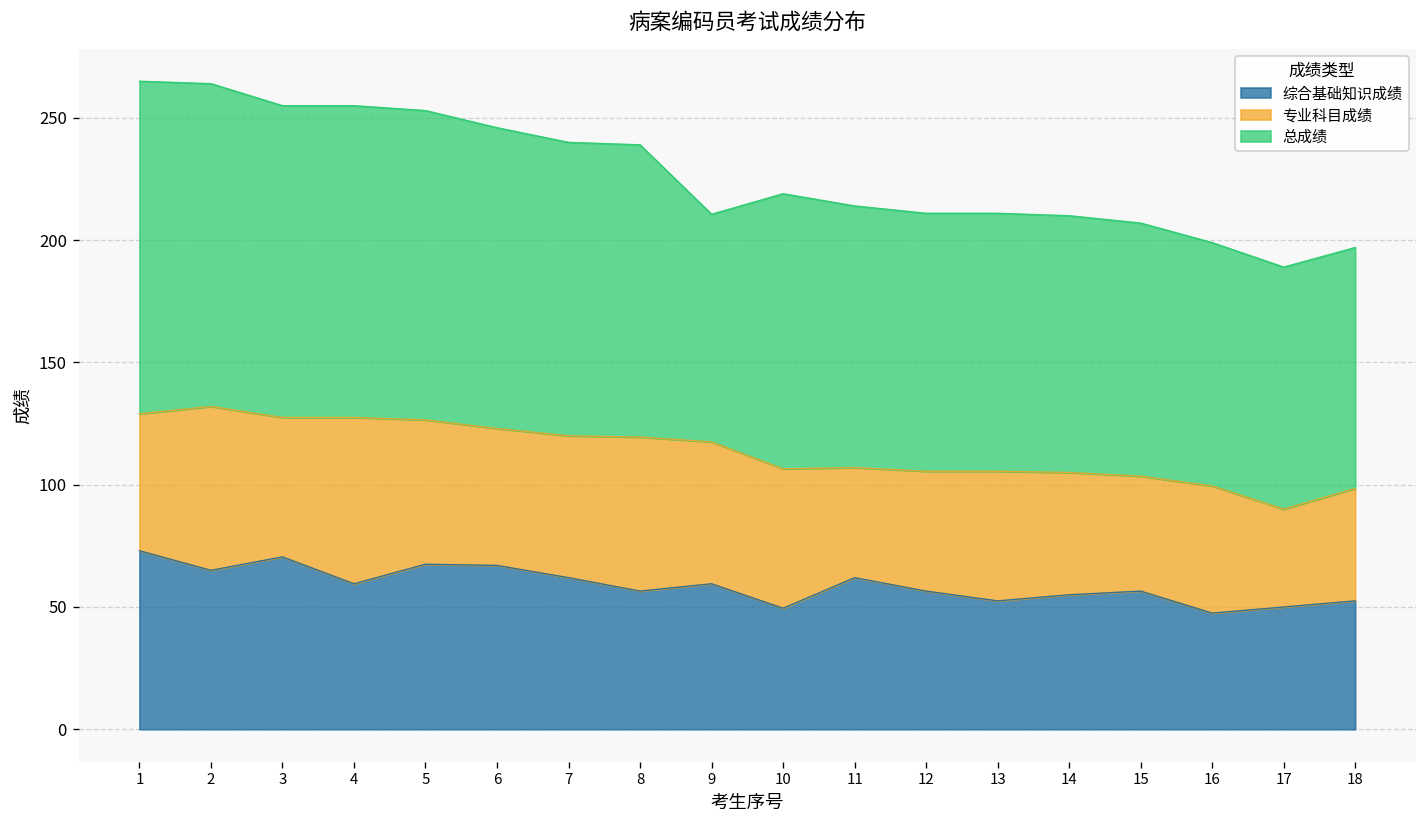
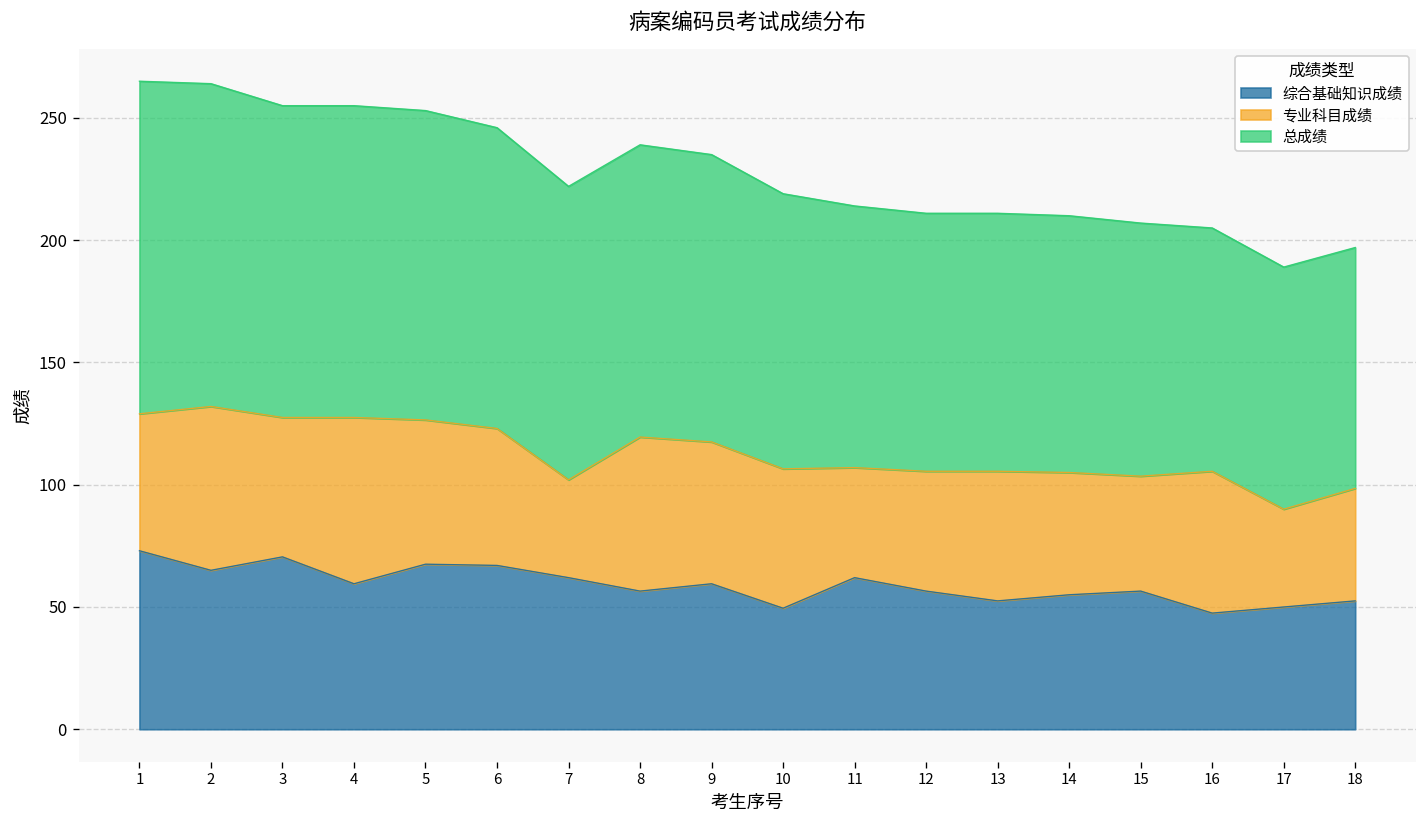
专业科目成绩, 7: 58 -> 40
总成绩, 9: 93 -> 118
专业科目成绩, 16: 52 -> 58
